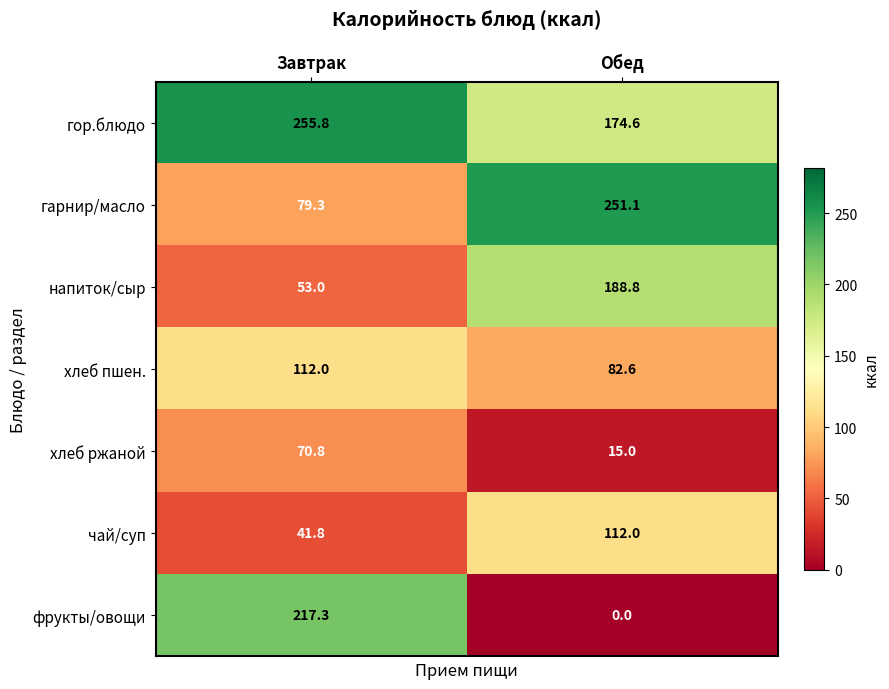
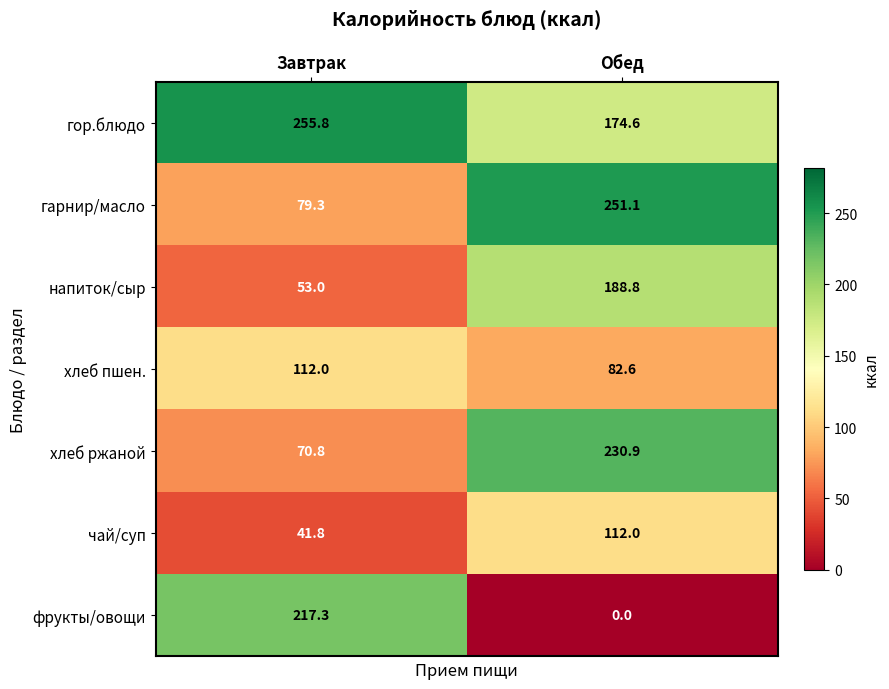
хлеб ржаной, Обед: 15.0 -> 230.9
